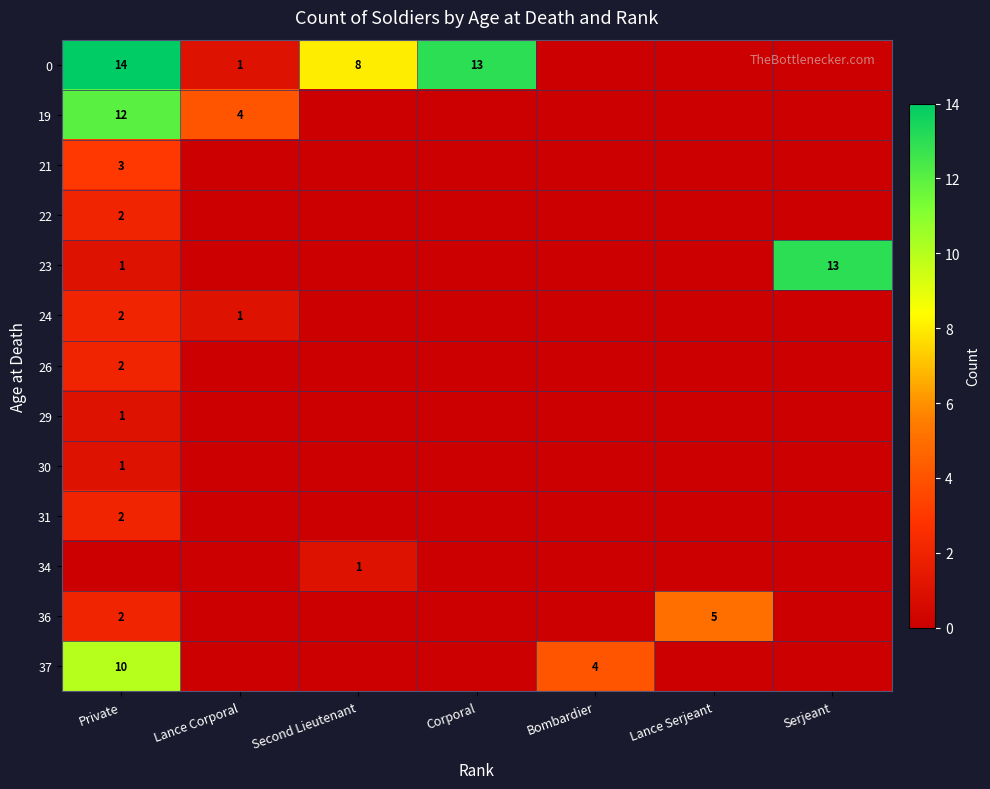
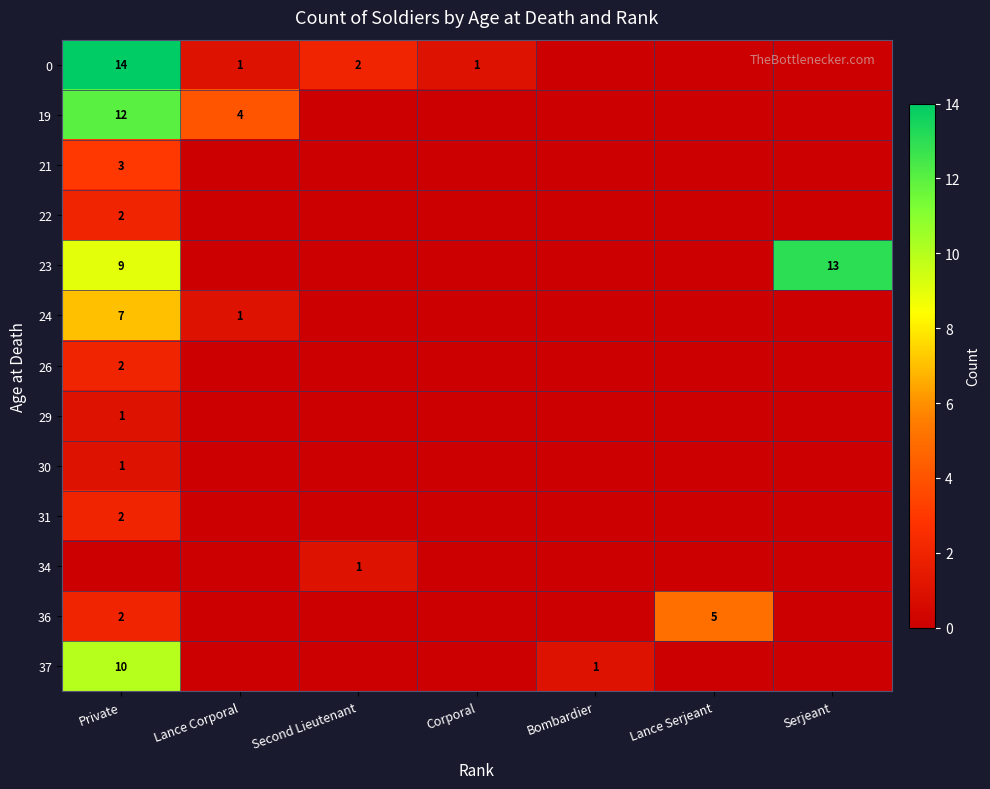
0, Second Lieutenant: 8 -> 2
0, Corporal: 13 -> 1
23, Private: 1 -> 9
24, Private: 2 -> 7
37, Bombardier: 4 -> 1
